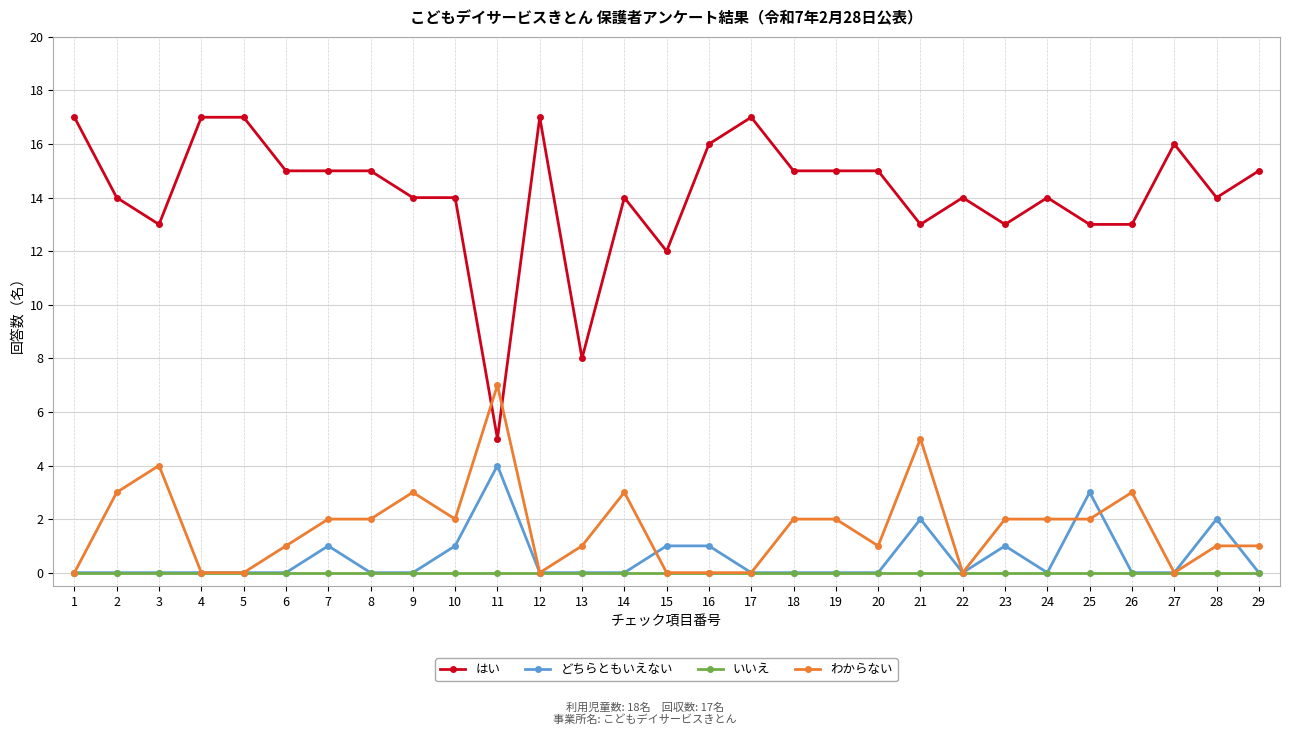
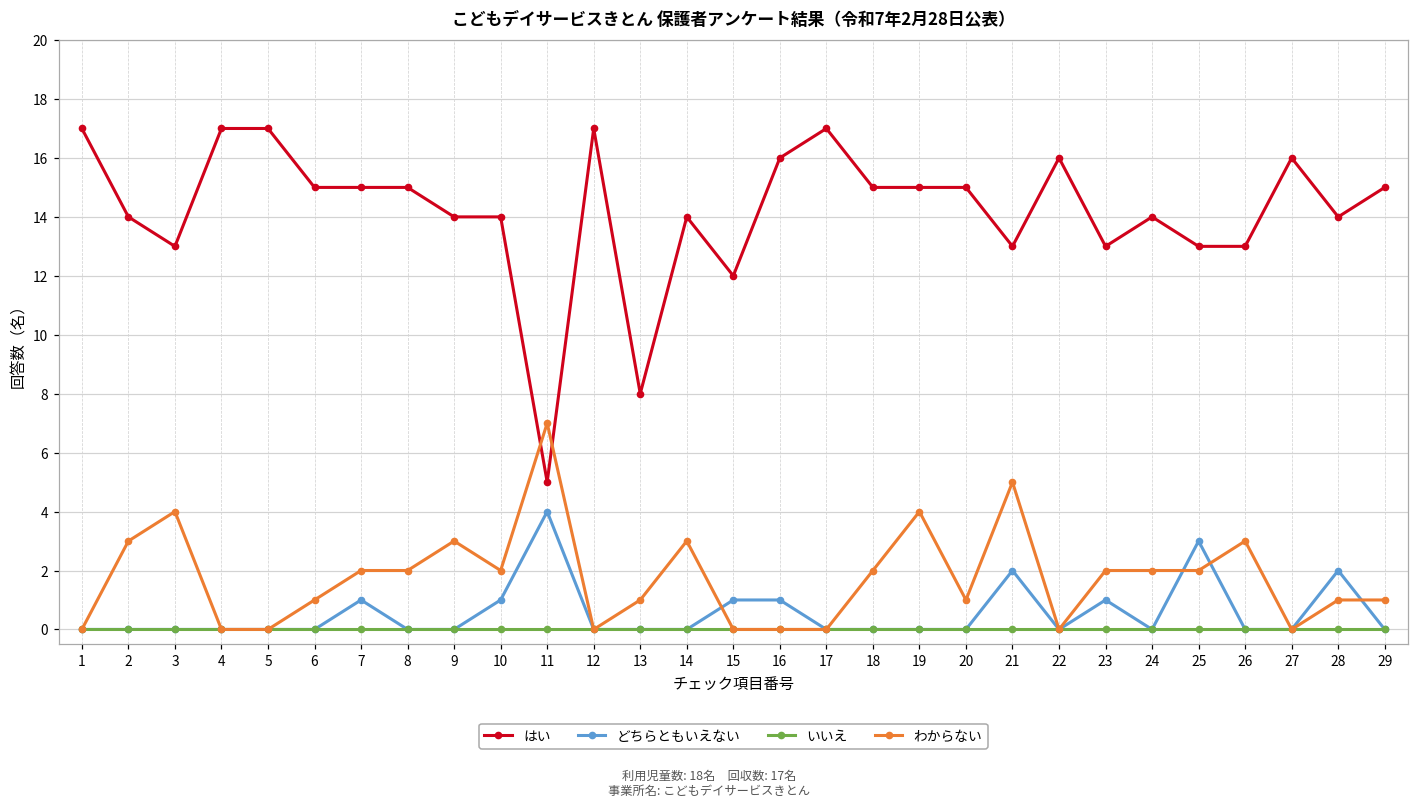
わからない, 19: 2 -> 4
はい, 22: 14 -> 16
